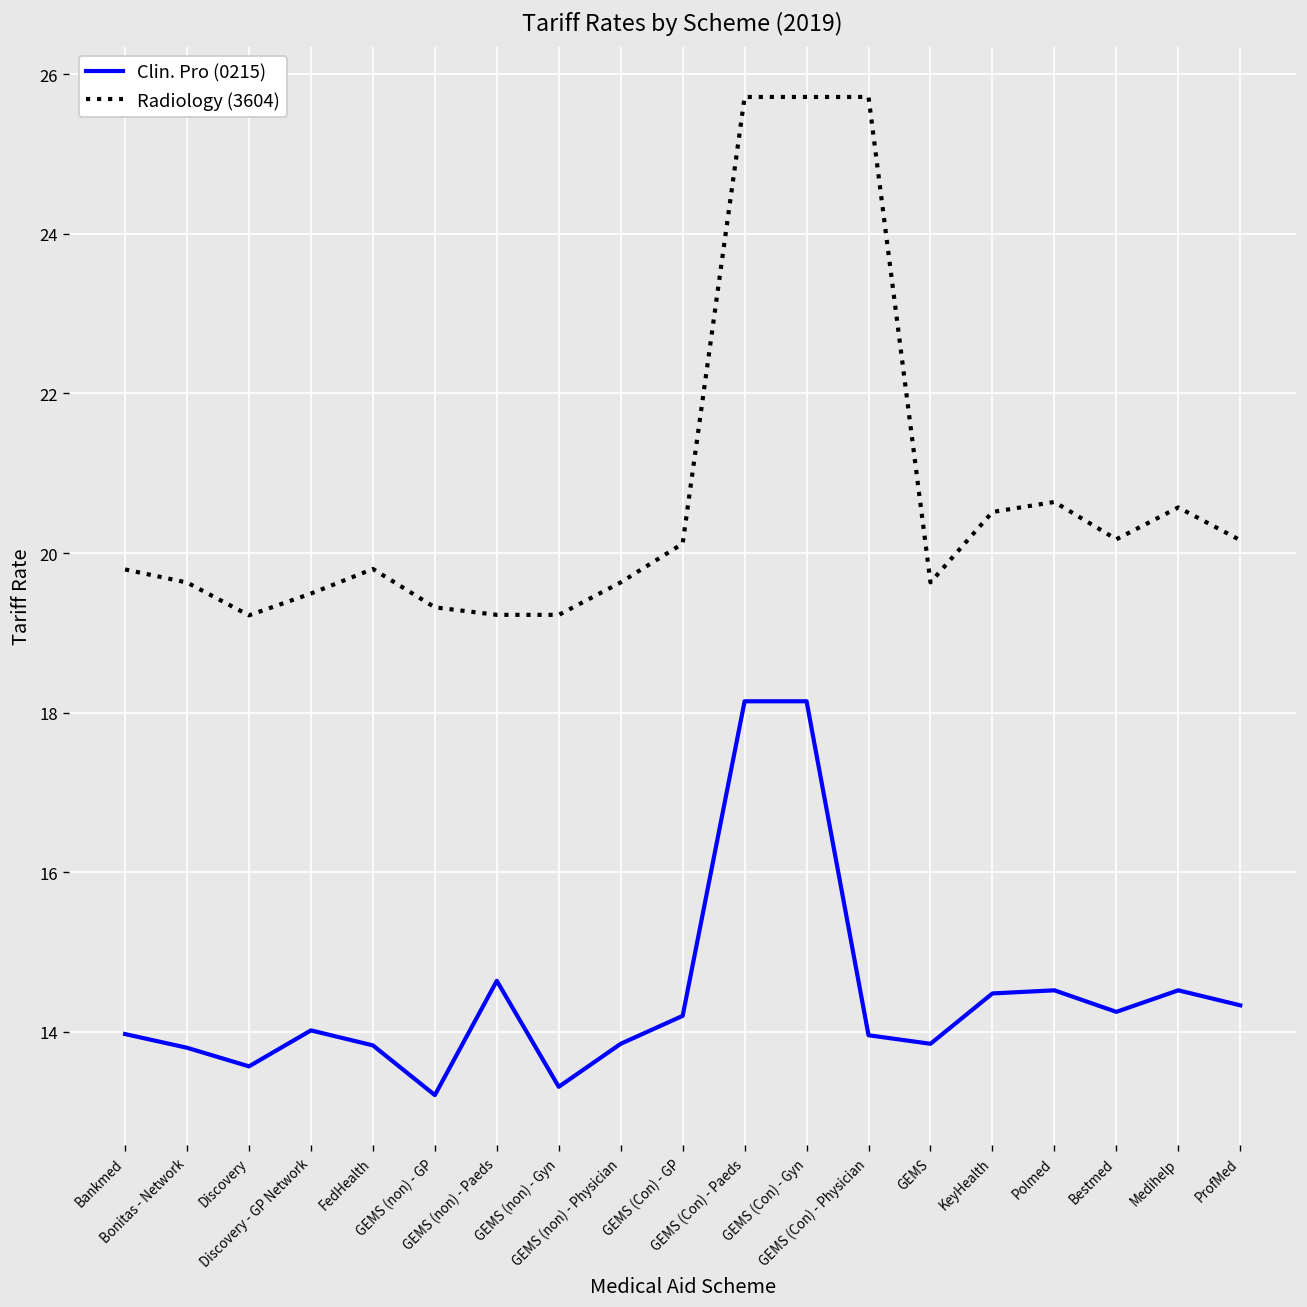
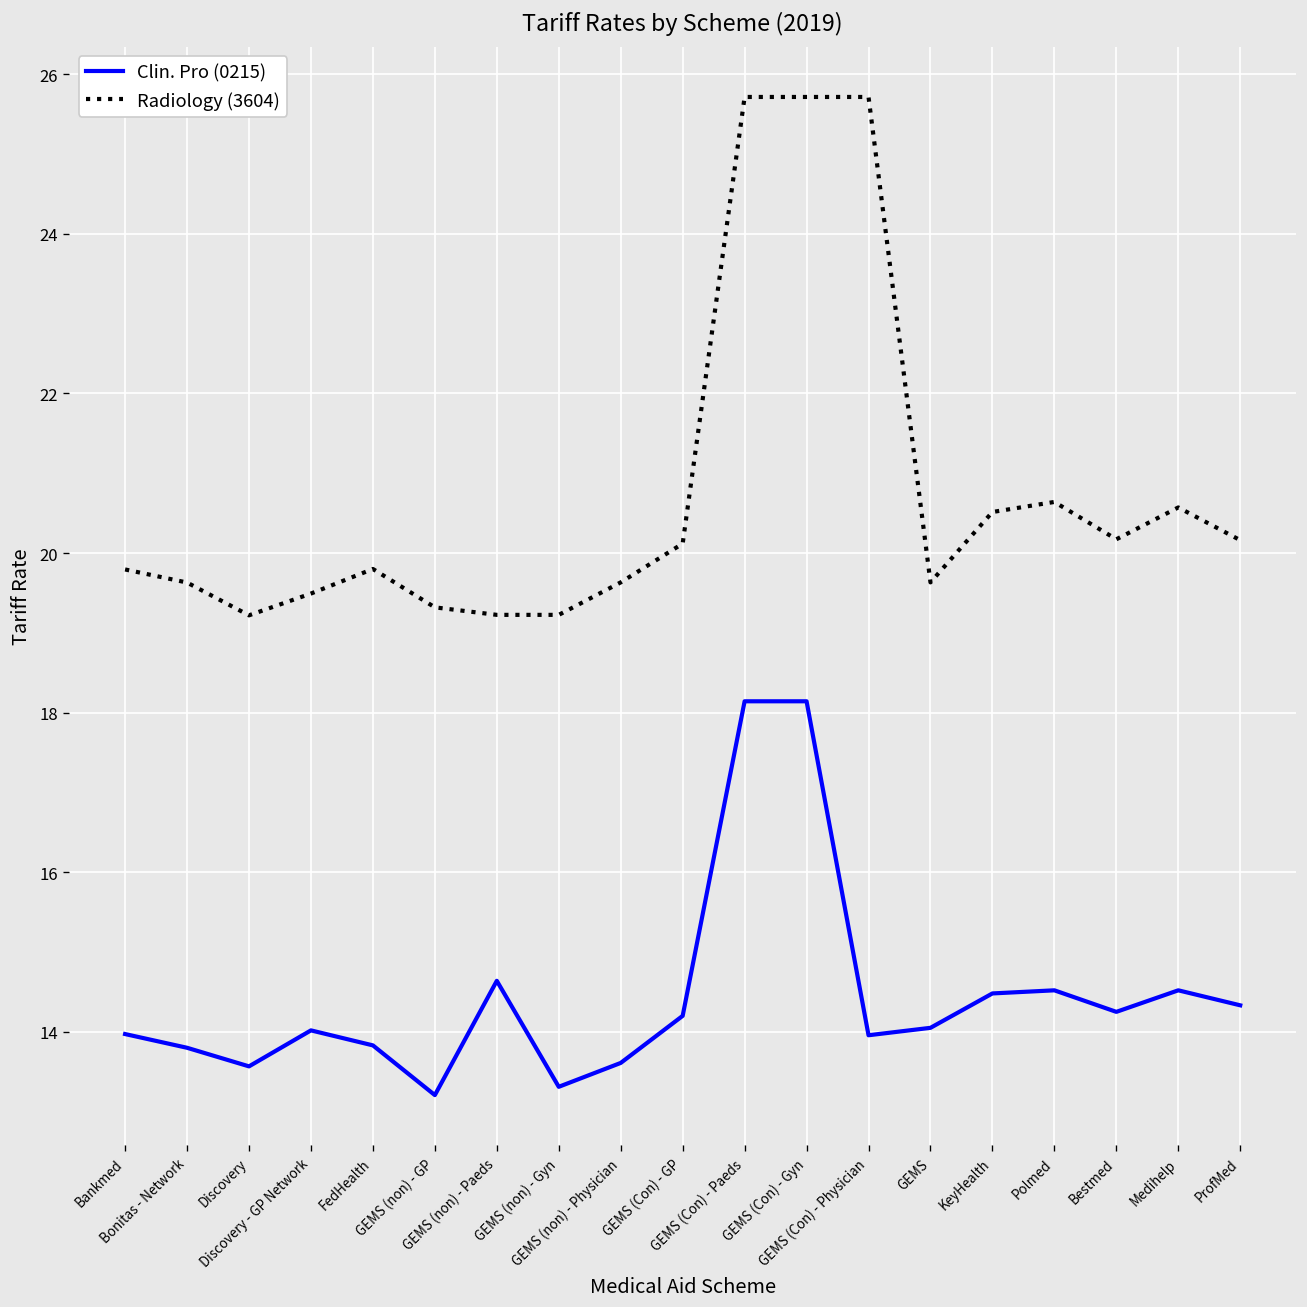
Clin. Pro (0215), GEMS (non) - Physician: 13.9 -> 13.6
Clin. Pro (0215), GEMS: 13.9 -> 14.1
